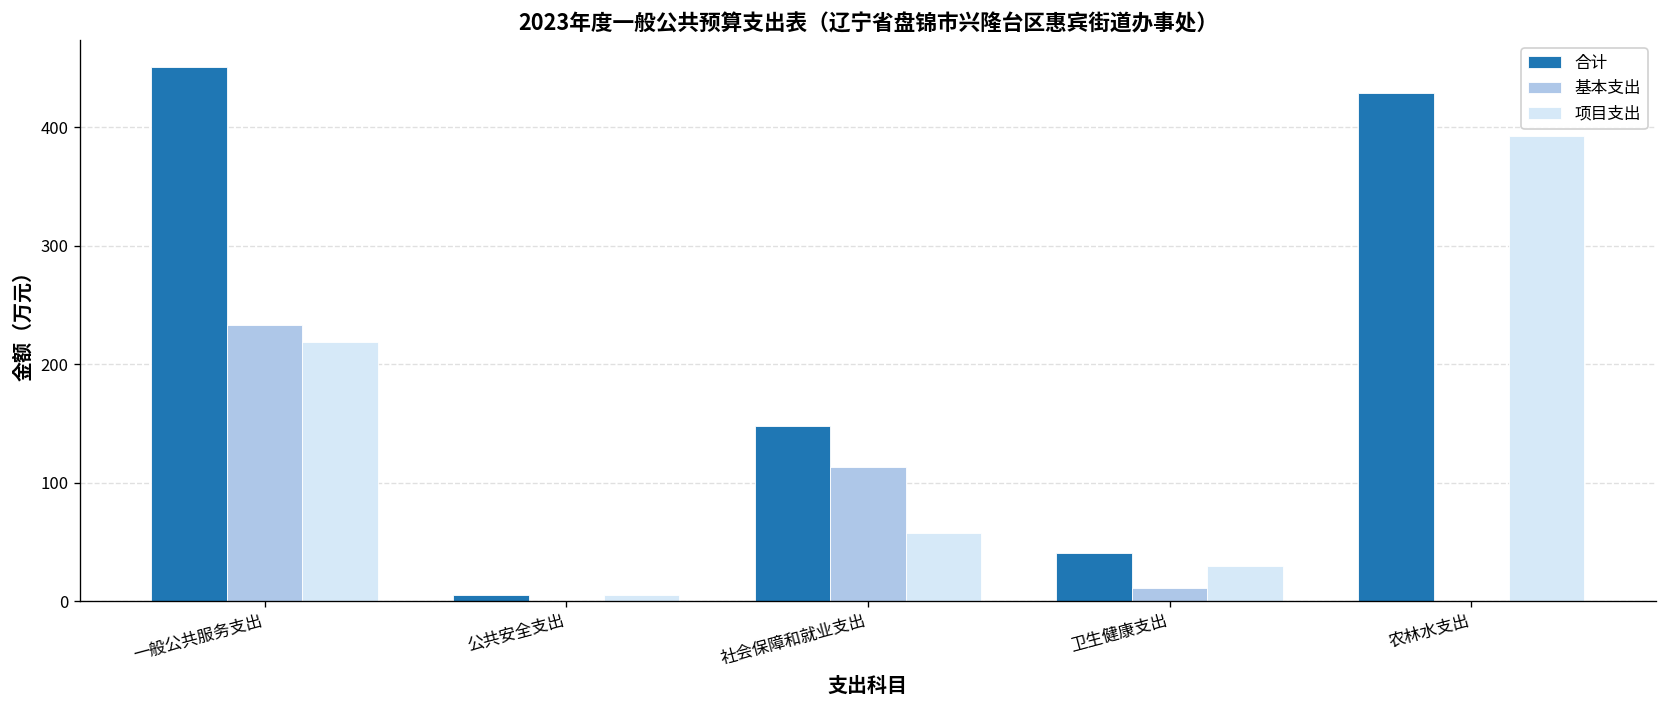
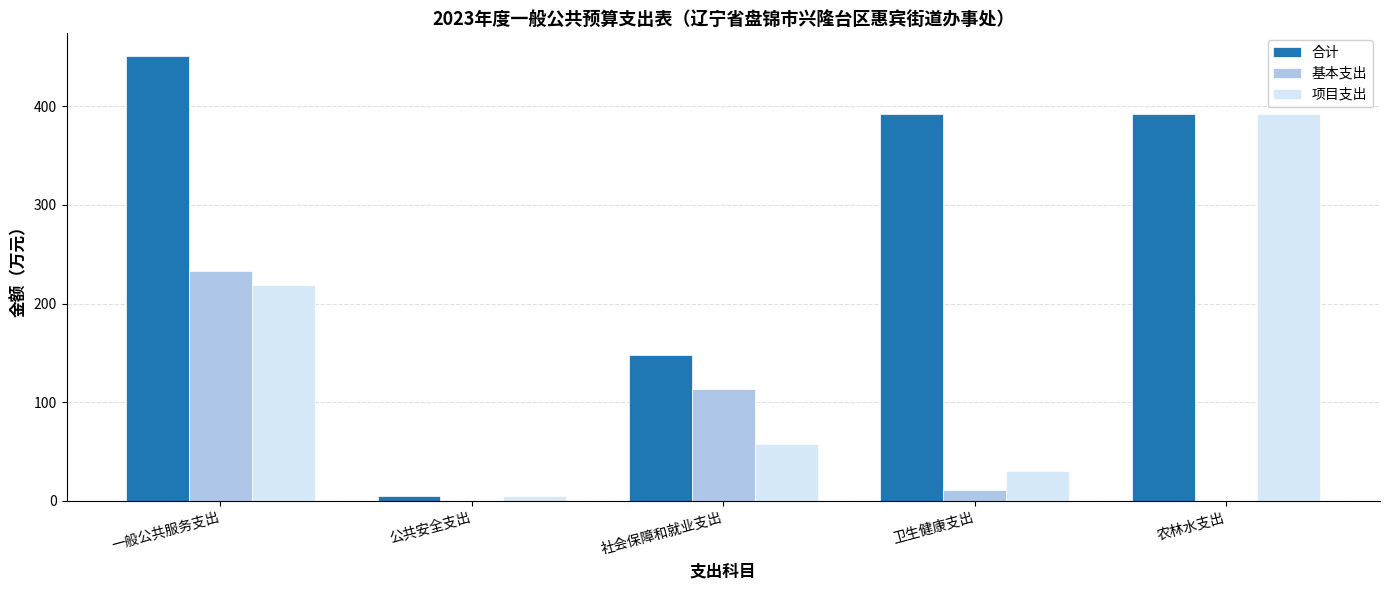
合计, 卫生健康支出: 40 -> 390
合计, 农林水支出: 430 -> 390
